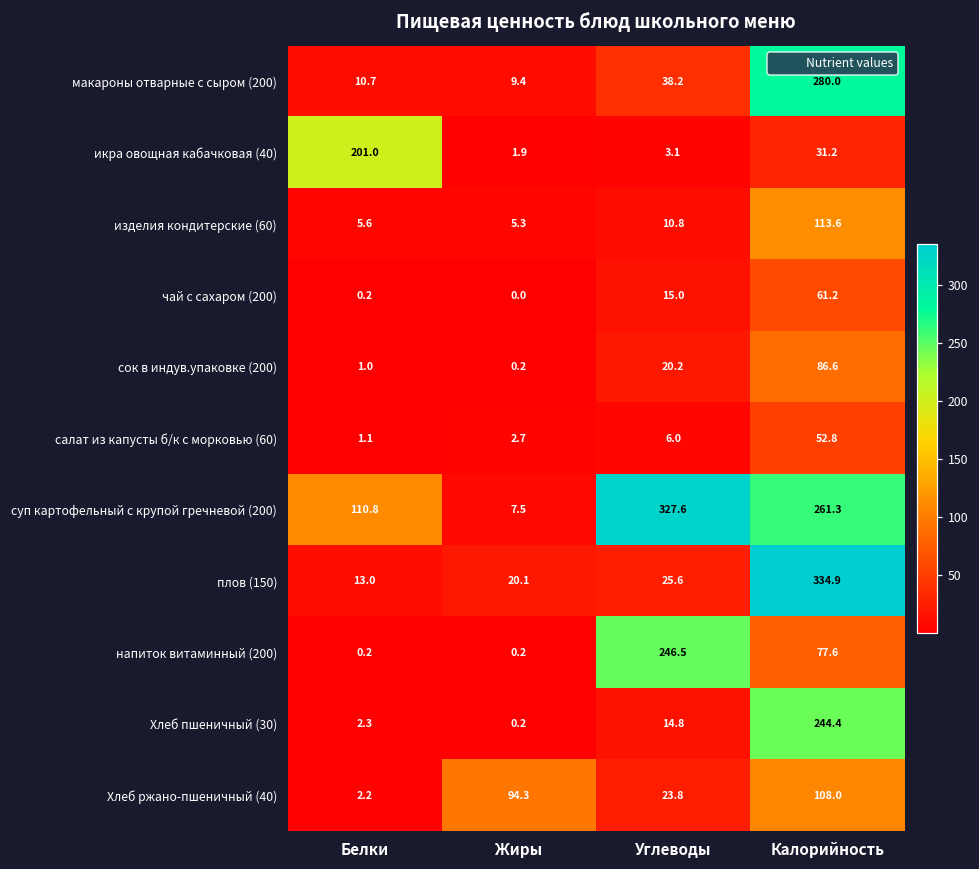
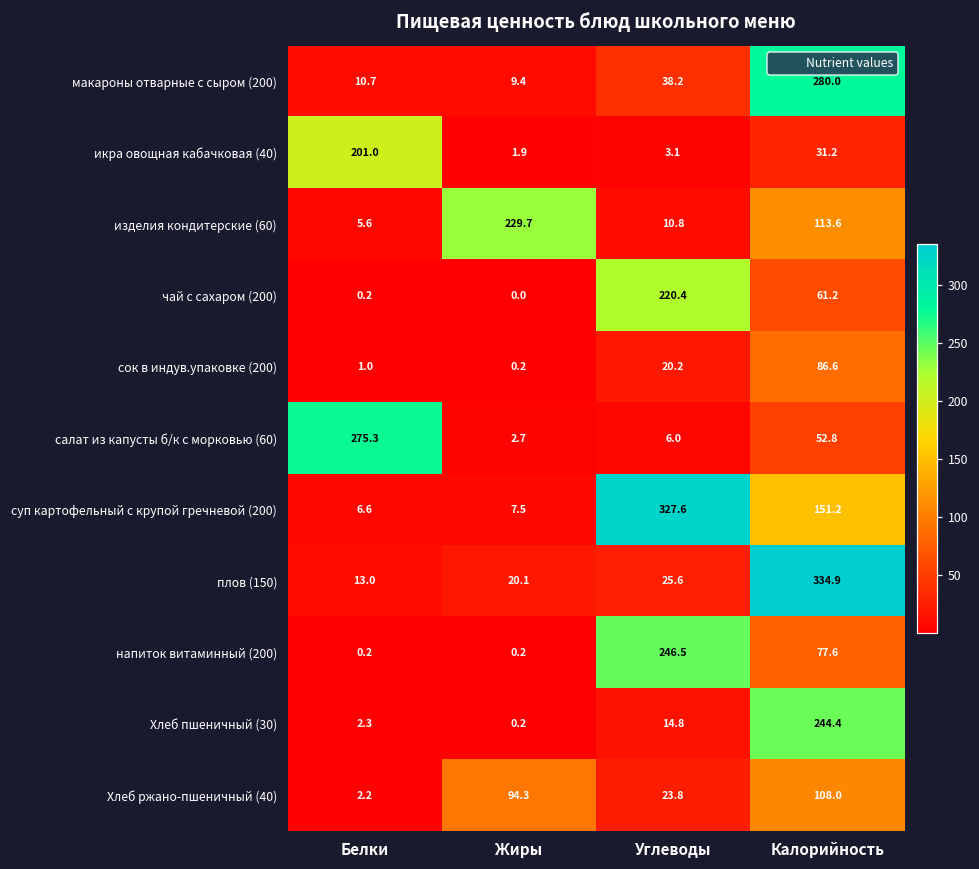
изделия кондитерские (60), Жиры: 5.3 -> 229.7
чай с сахаром (200), Углеводы: 15.0 -> 220.4
салат из капусты б/к с морковью (60), Белки: 1.1 -> 275.3
суп картофельный с крупой гречневой (200), Белки: 110.8 -> 6.6
суп картофельный с крупой гречневой (200), Калорийность: 261.3 -> 151.2
